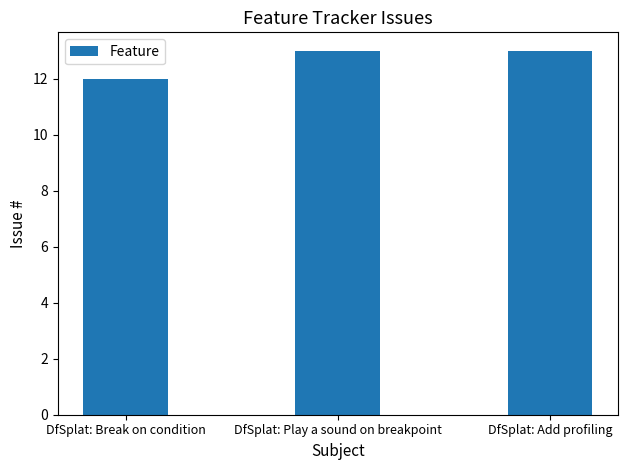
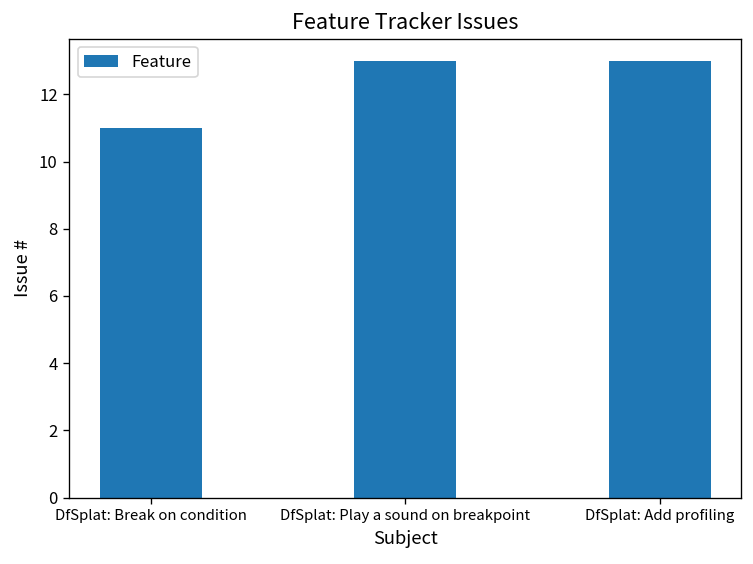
DfSplat: Break on condition: 12 -> 11
